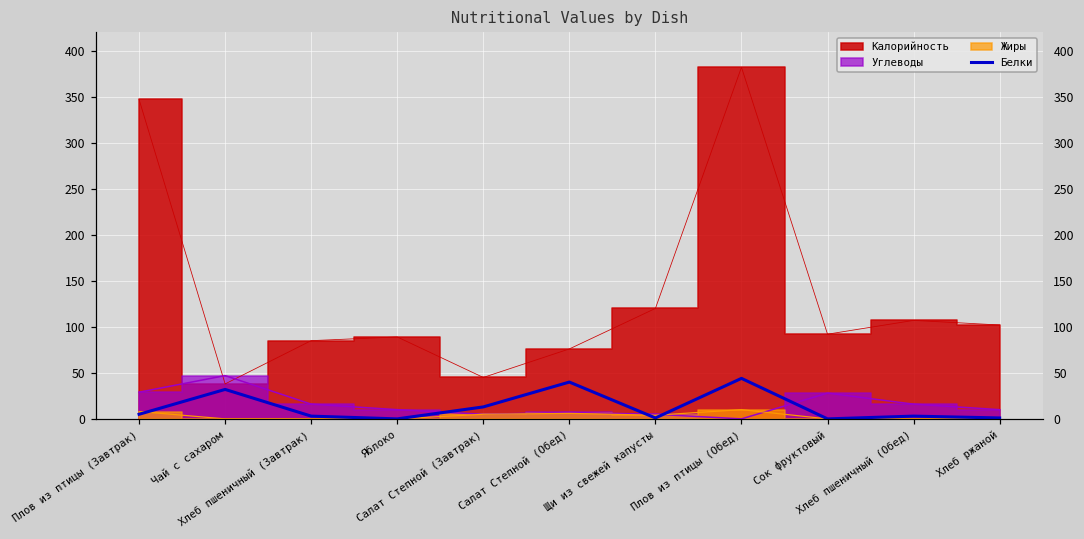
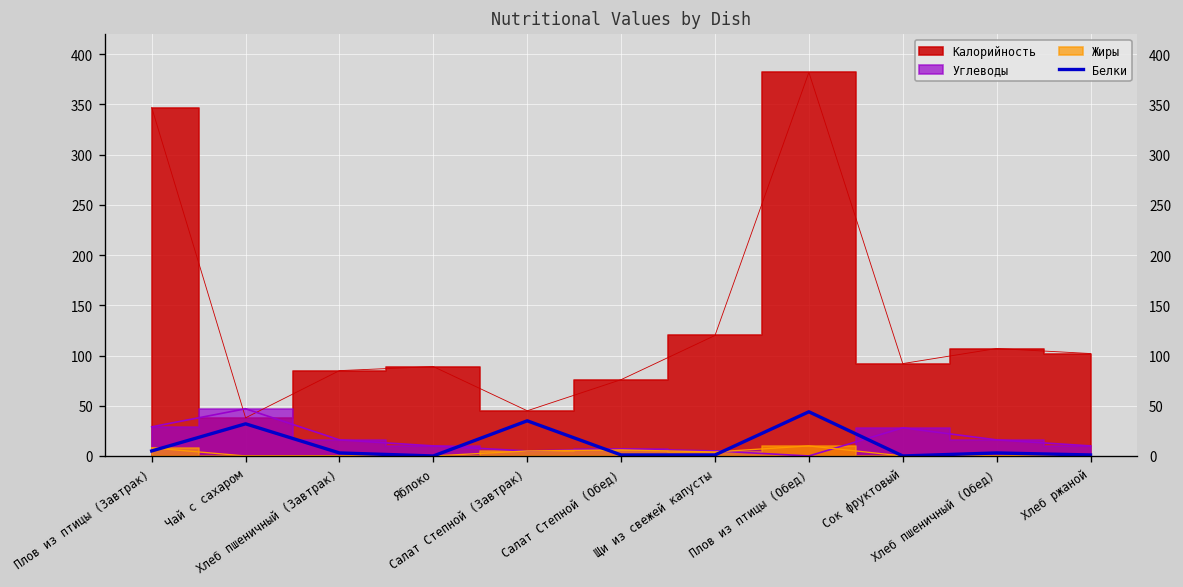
Белки, Салат Степной (Завтрак): 10 -> 40
Белки, Салат Степной (Обед): 40 -> 0
